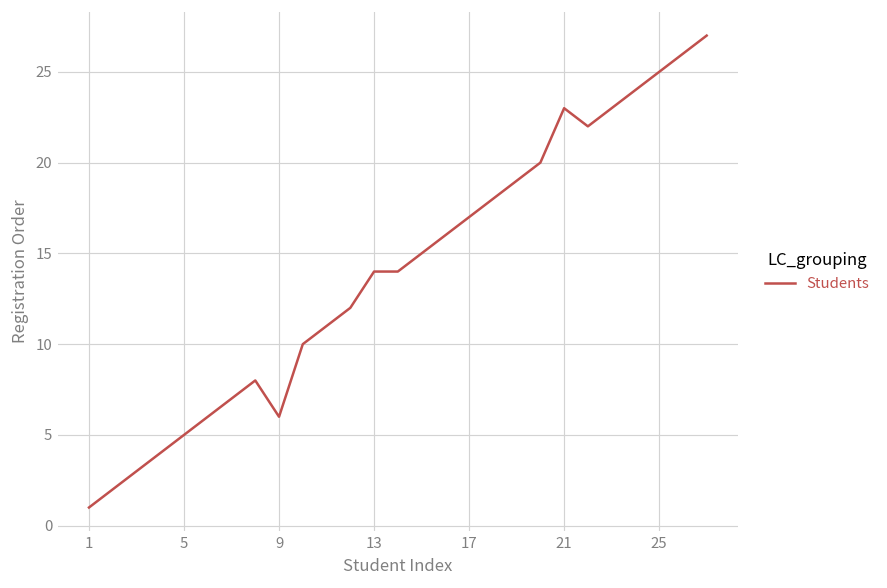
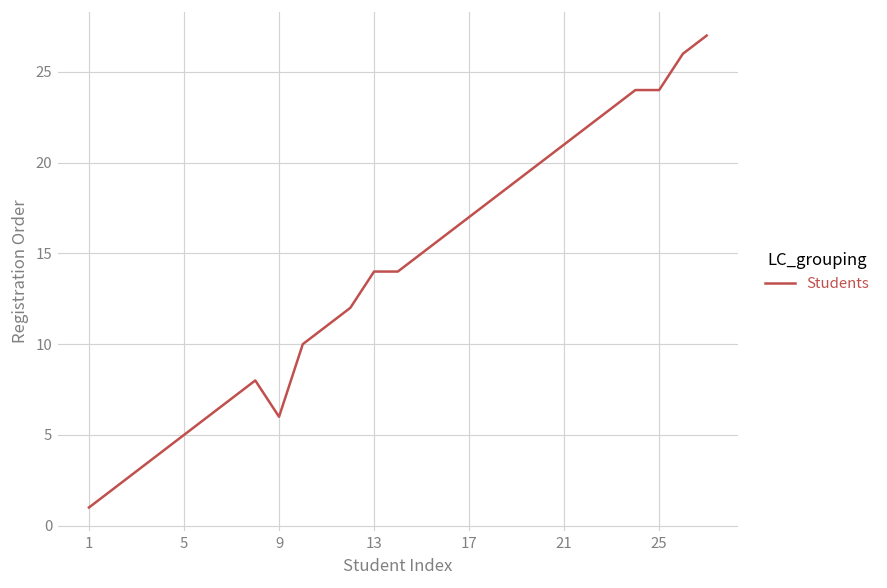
21: 23 -> 21
25: 25 -> 24
